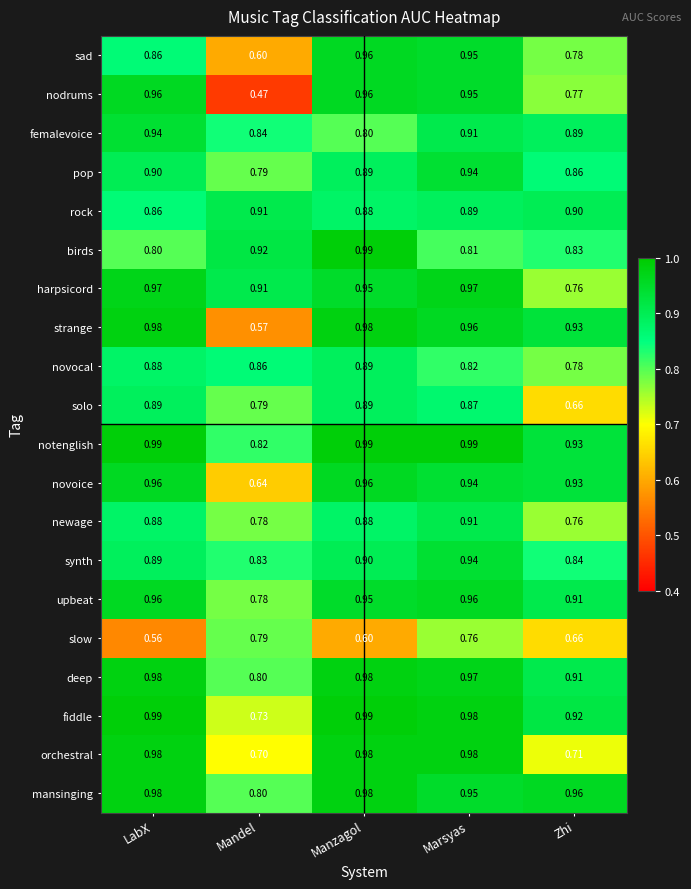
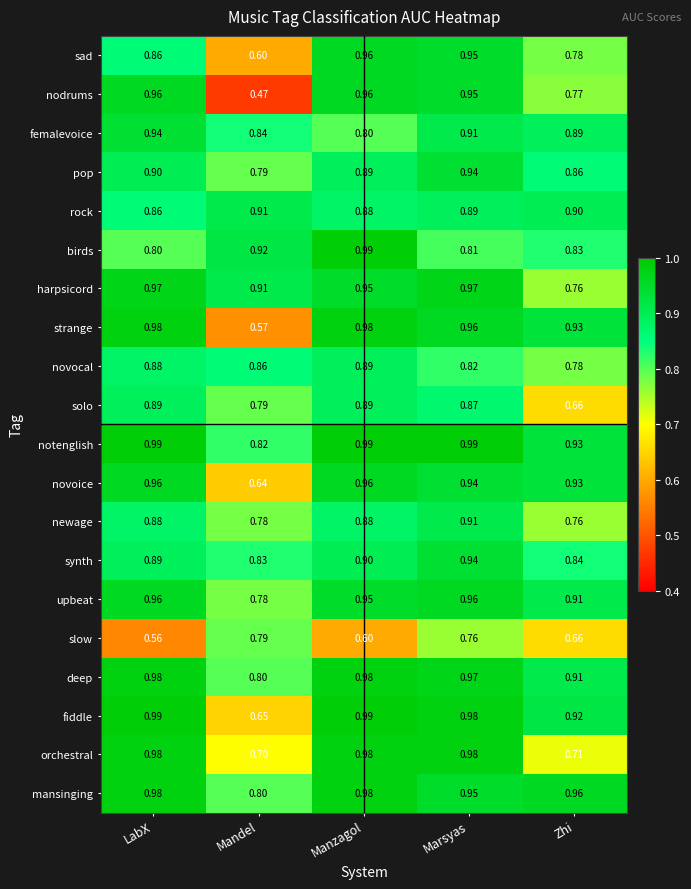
fiddle, Mandel: 0.73 -> 0.65
